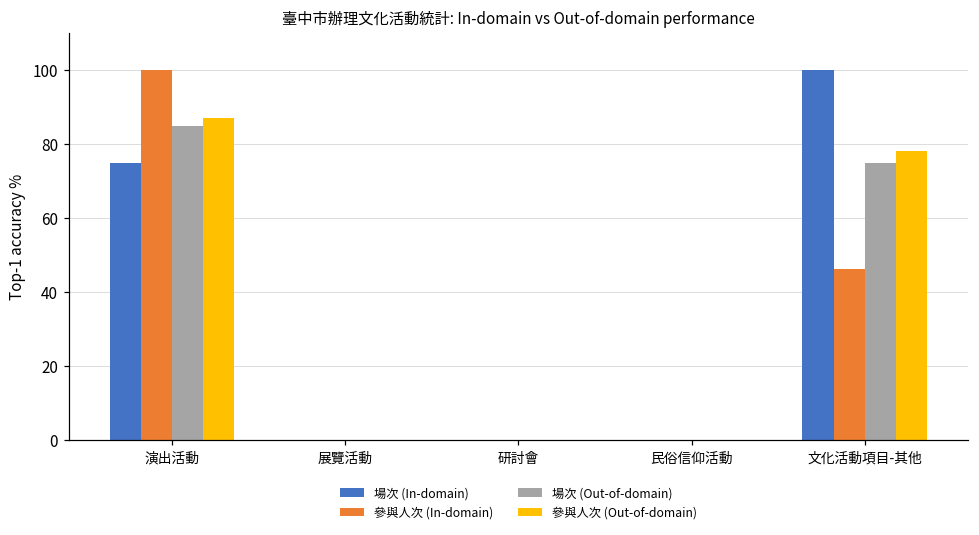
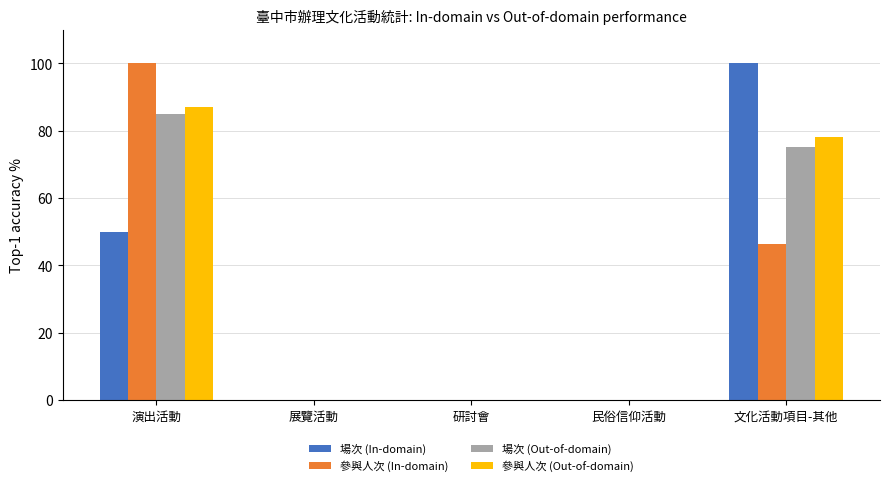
場次 (In-domain), 演出活動: 75 -> 50
